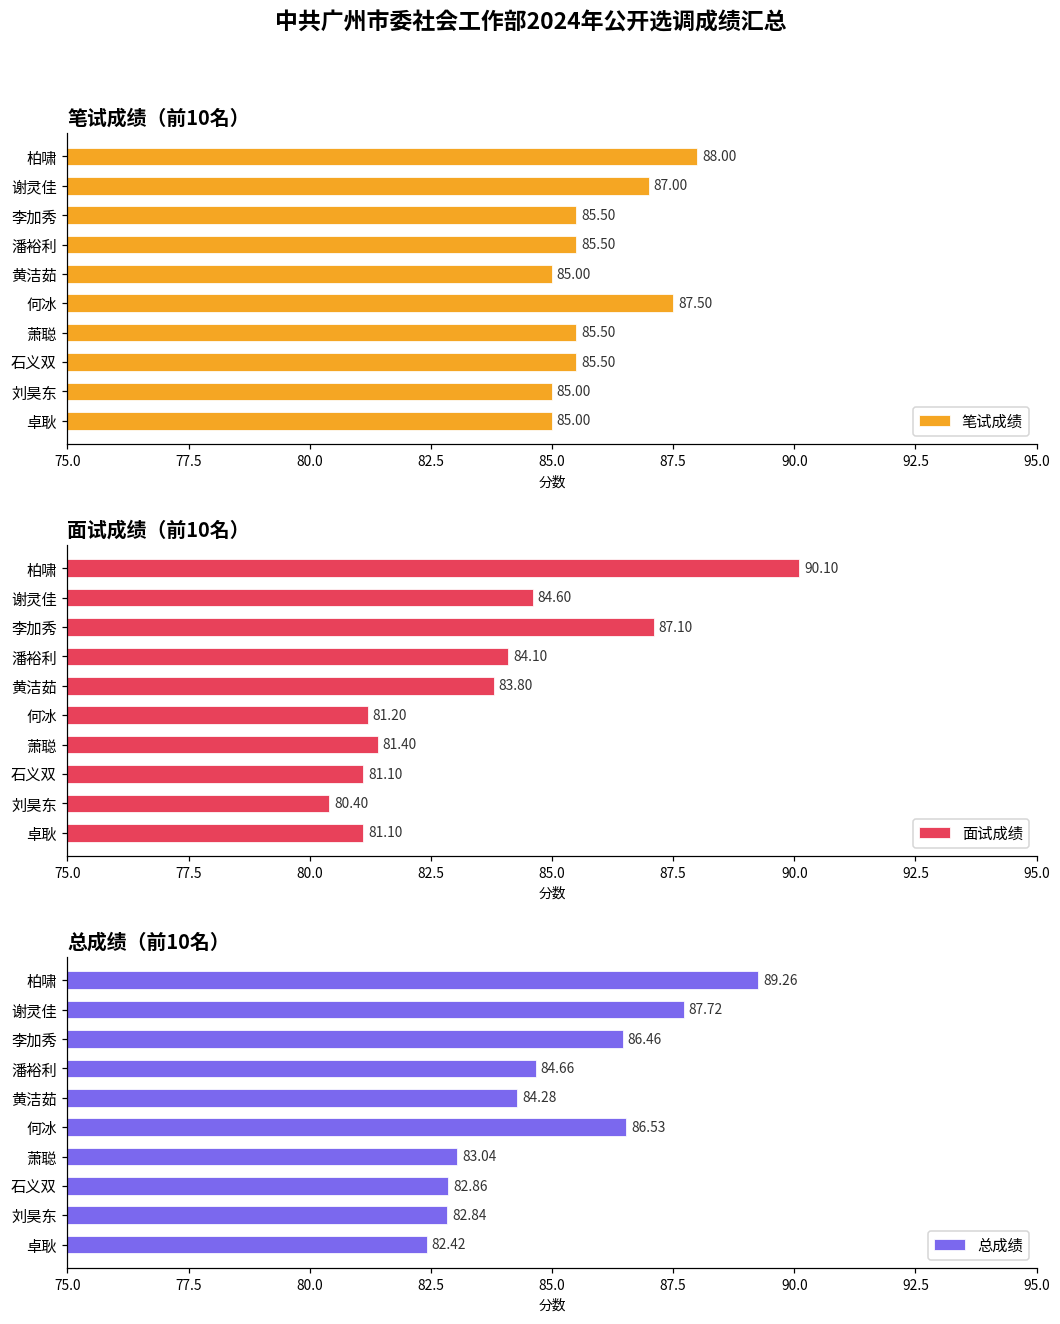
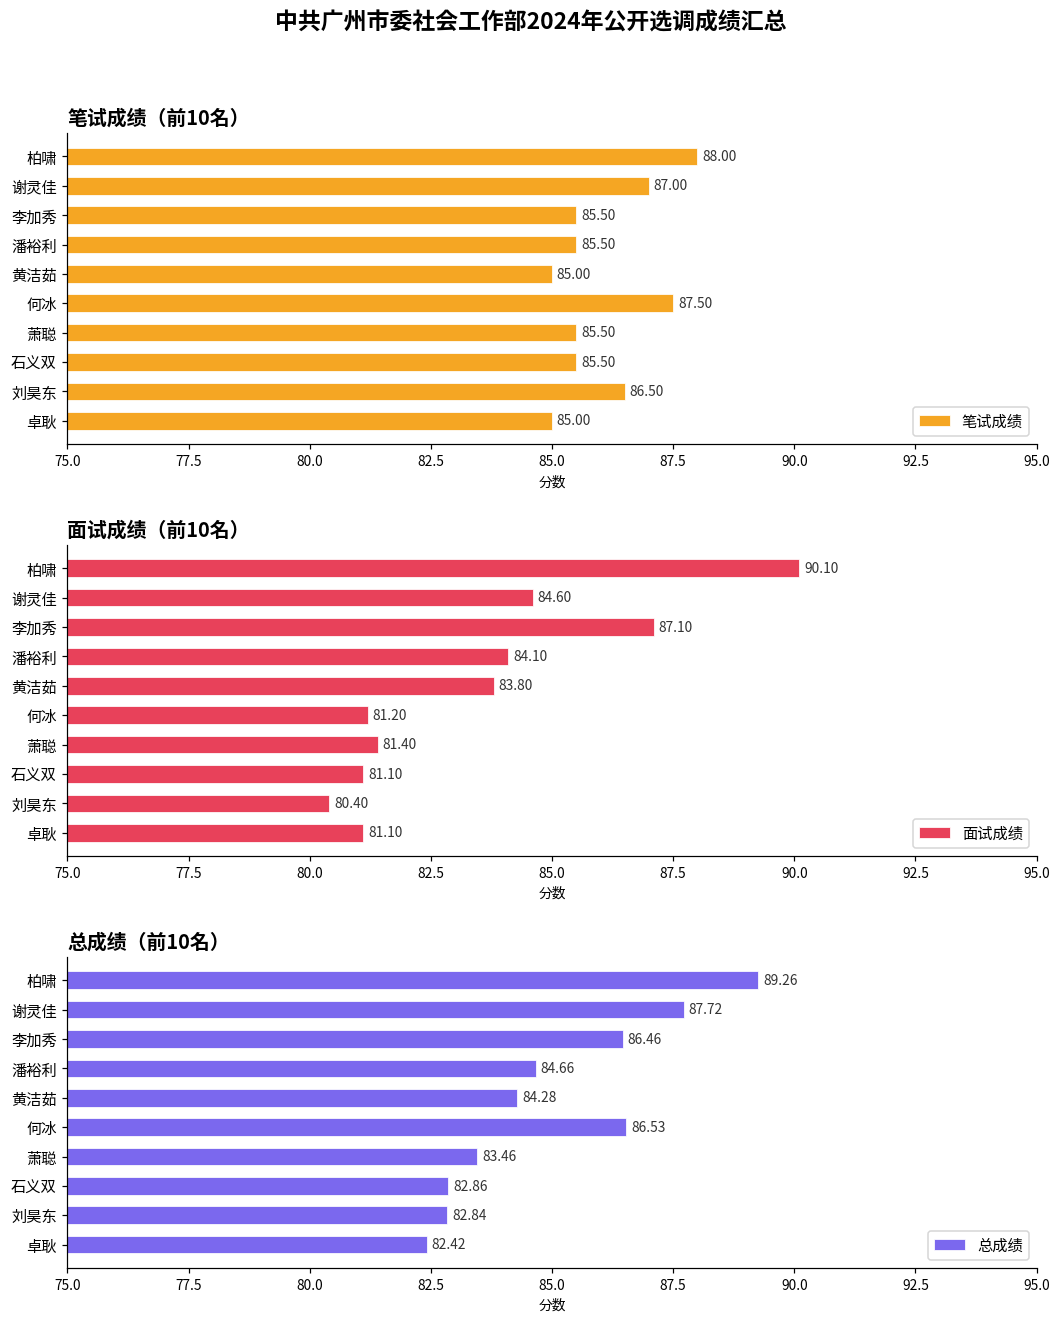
笔试成绩（前10名）, 刘昊东: 85.00 -> 86.50
总成绩（前10名）, 萧聪: 83.04 -> 83.46
